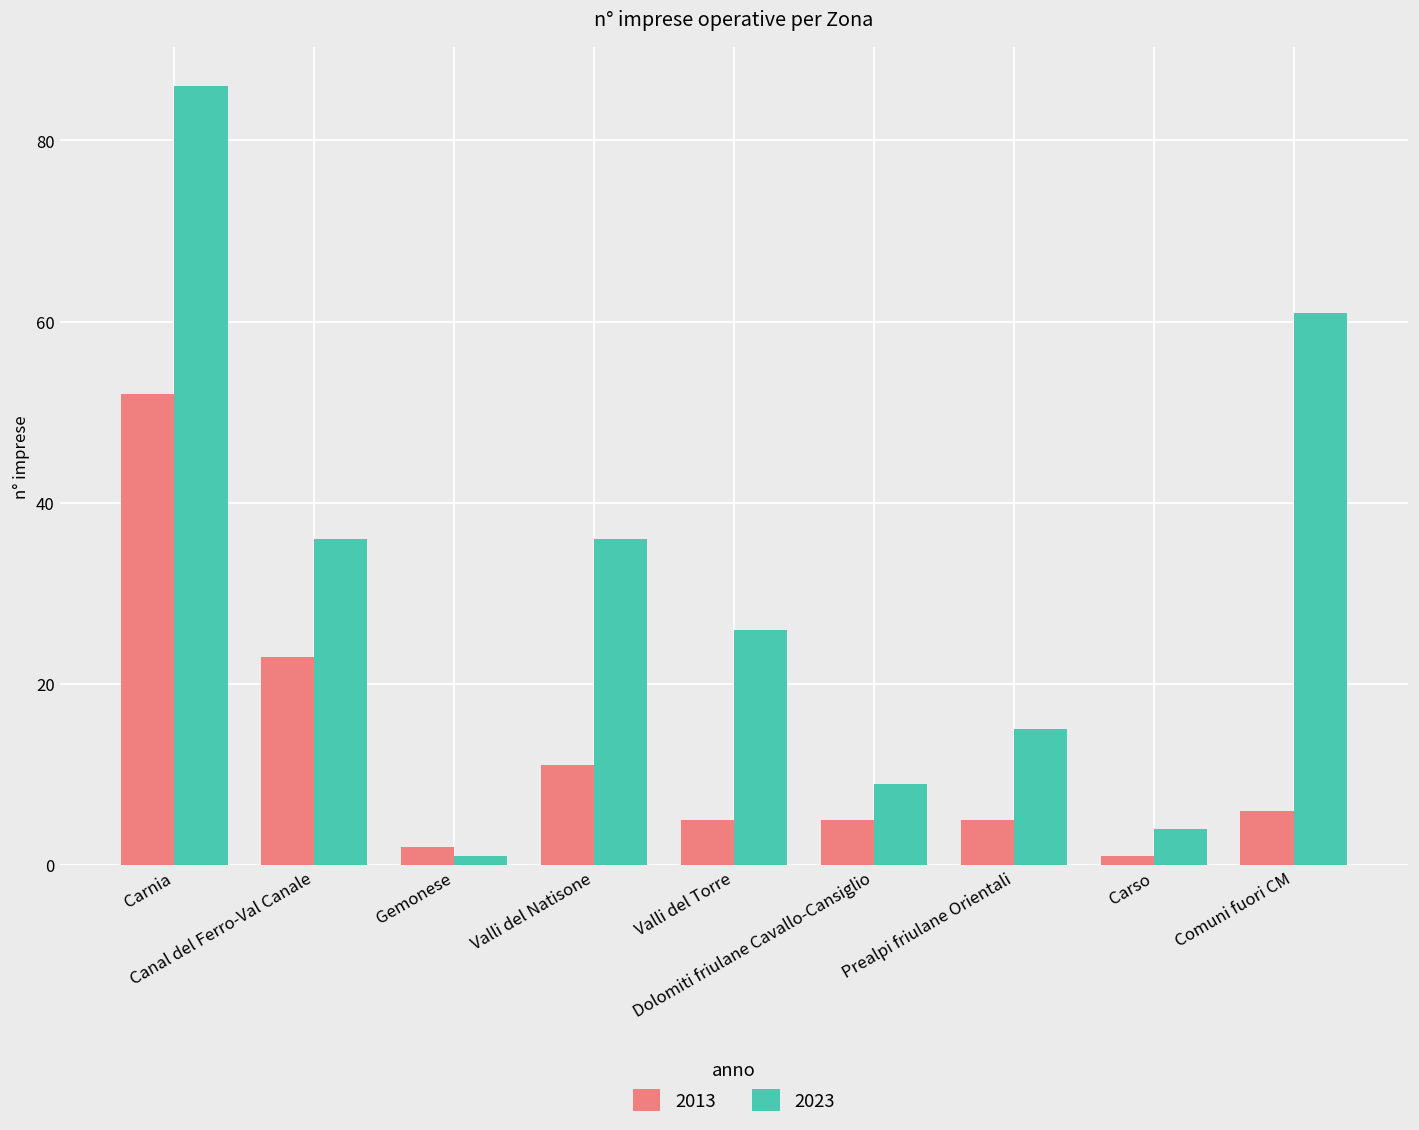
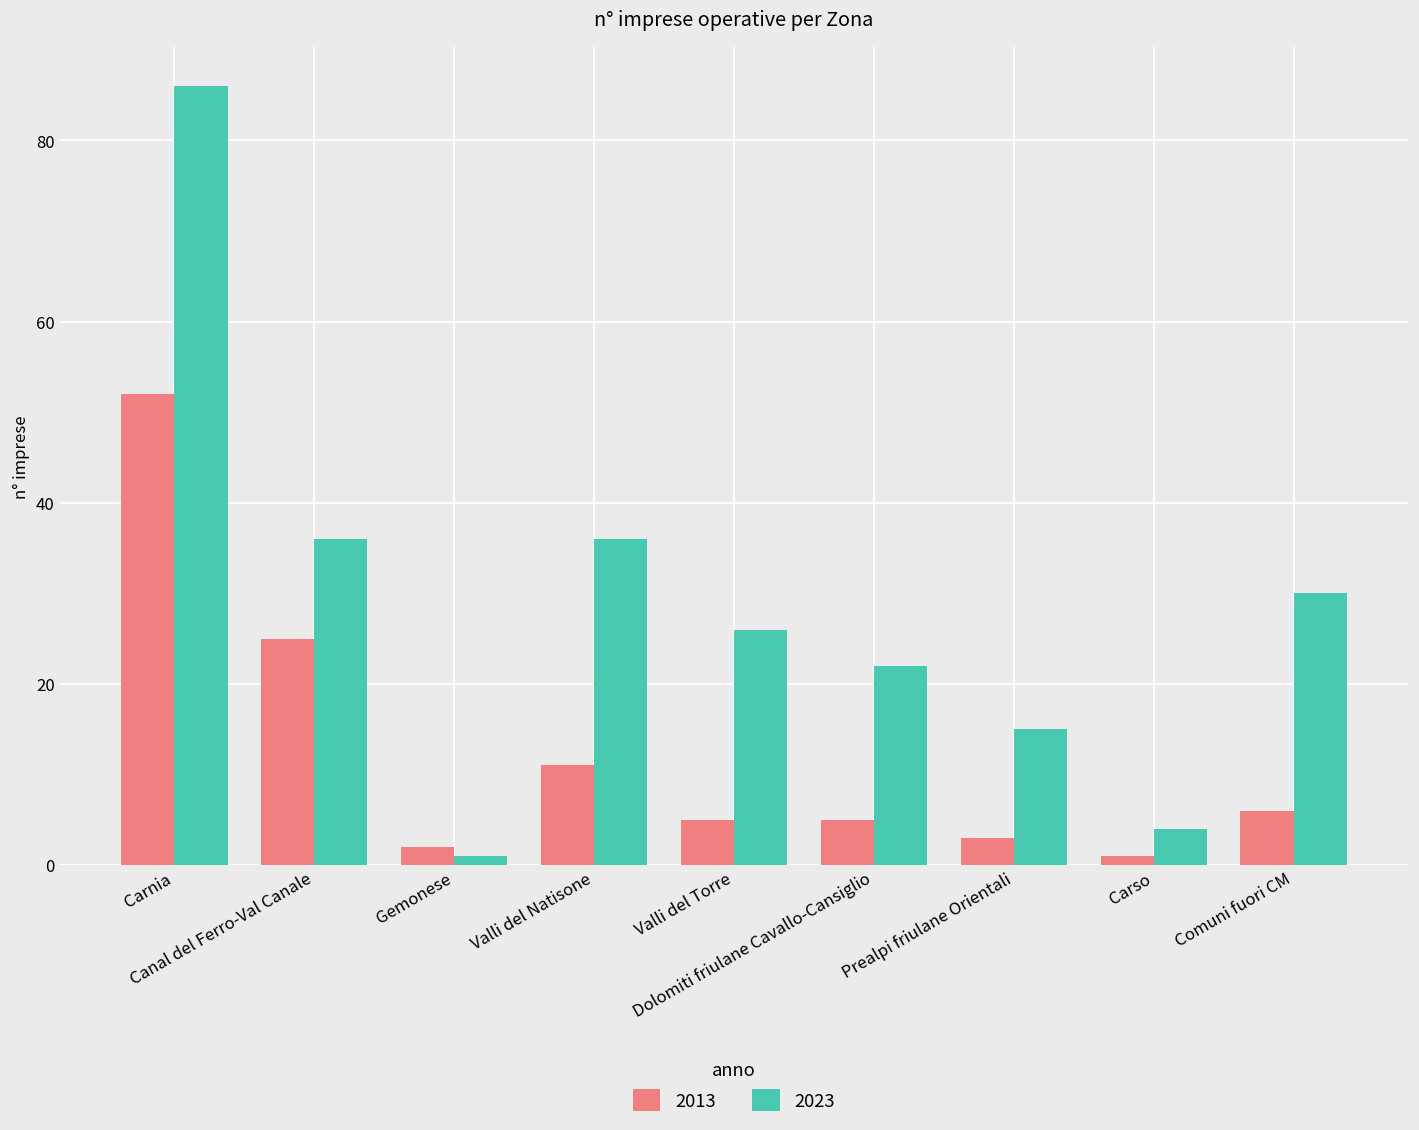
2013, Canal del Ferro-Val Canale: 23 -> 25
2023, Dolomiti friulane Cavallo-Cansiglio: 9 -> 22
2013, Prealpi friulane Orientali: 5 -> 3
2023, Comuni fuori CM: 61 -> 30
